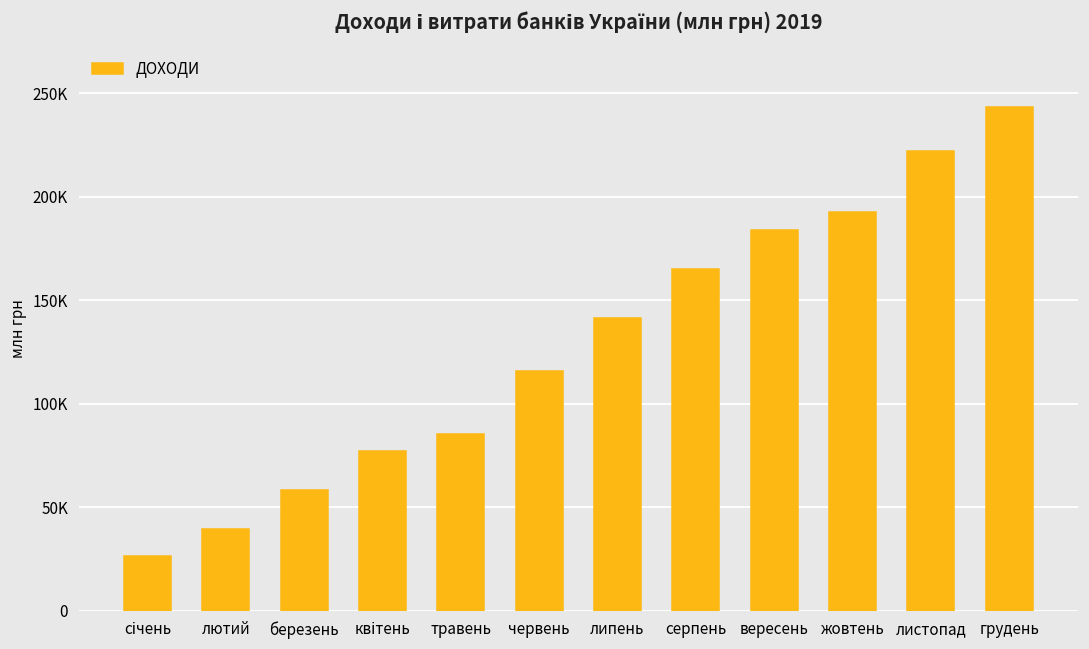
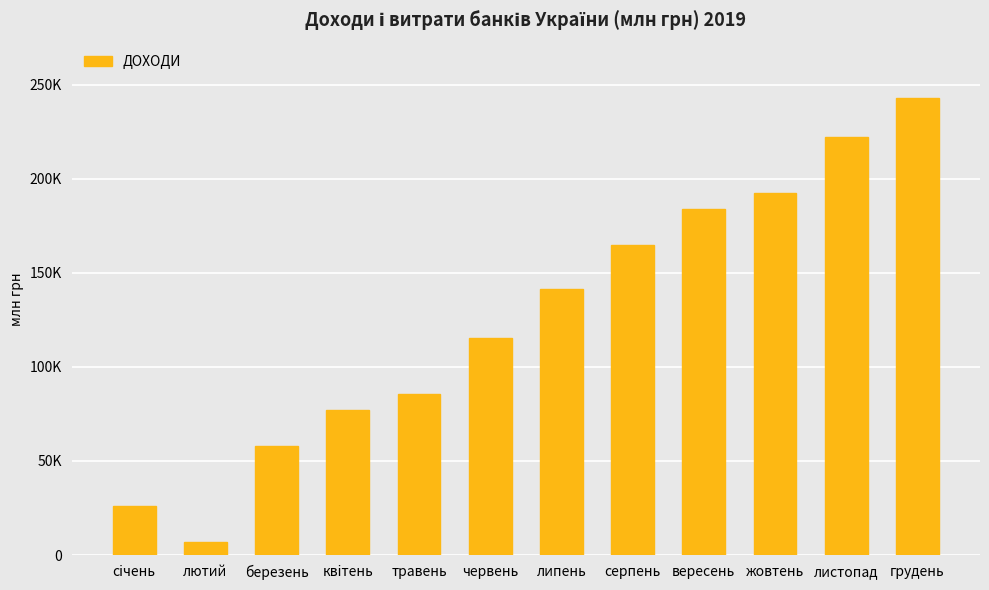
лютий: 39000 -> 7000
